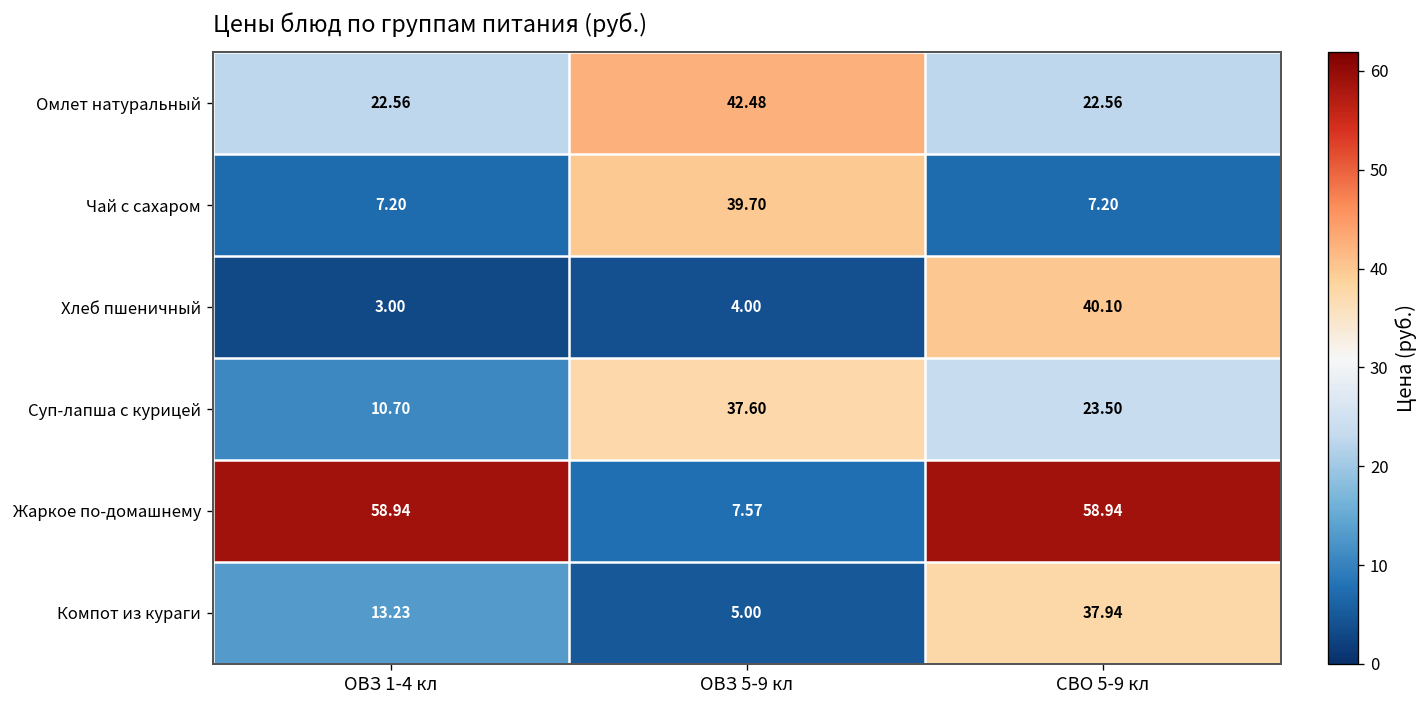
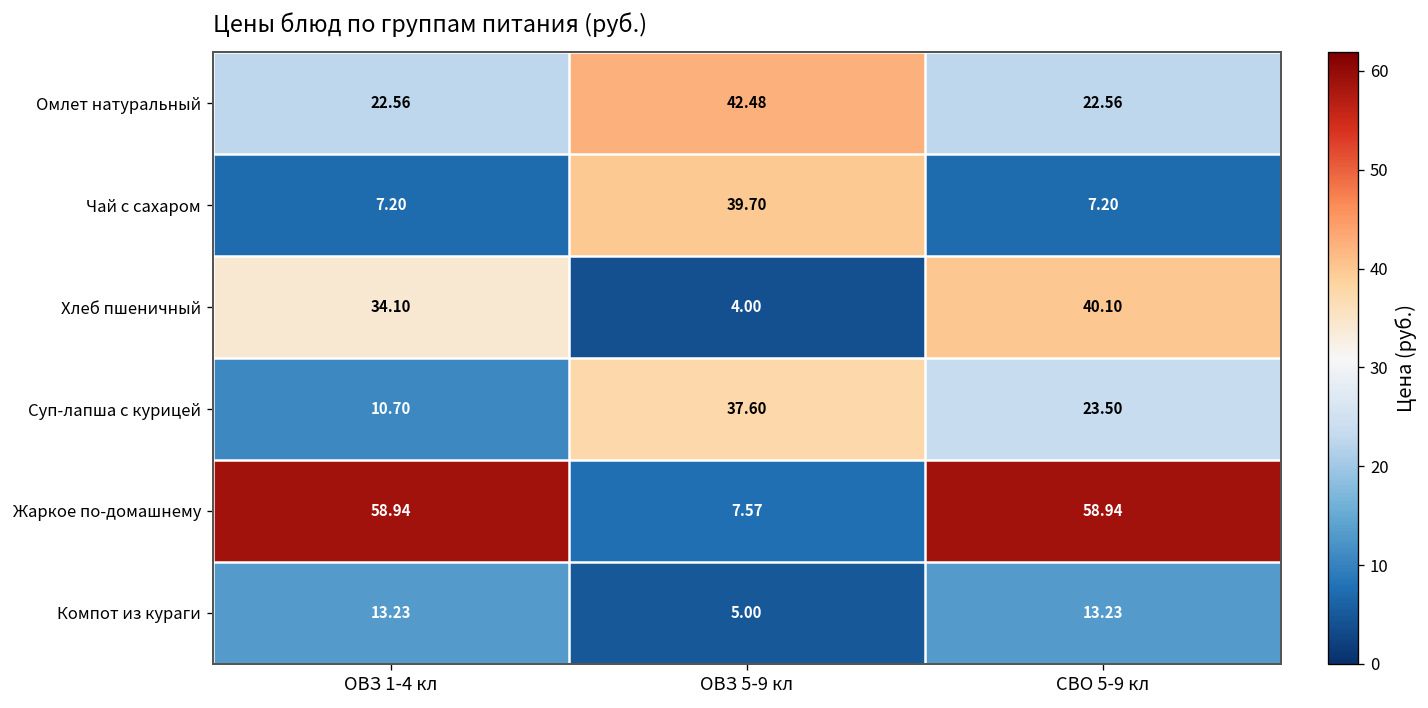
Хлеб пшеничный, ОВЗ 1-4 кл: 3.00 -> 34.10
Компот из кураги, СВО 5-9 кл: 37.94 -> 13.23
